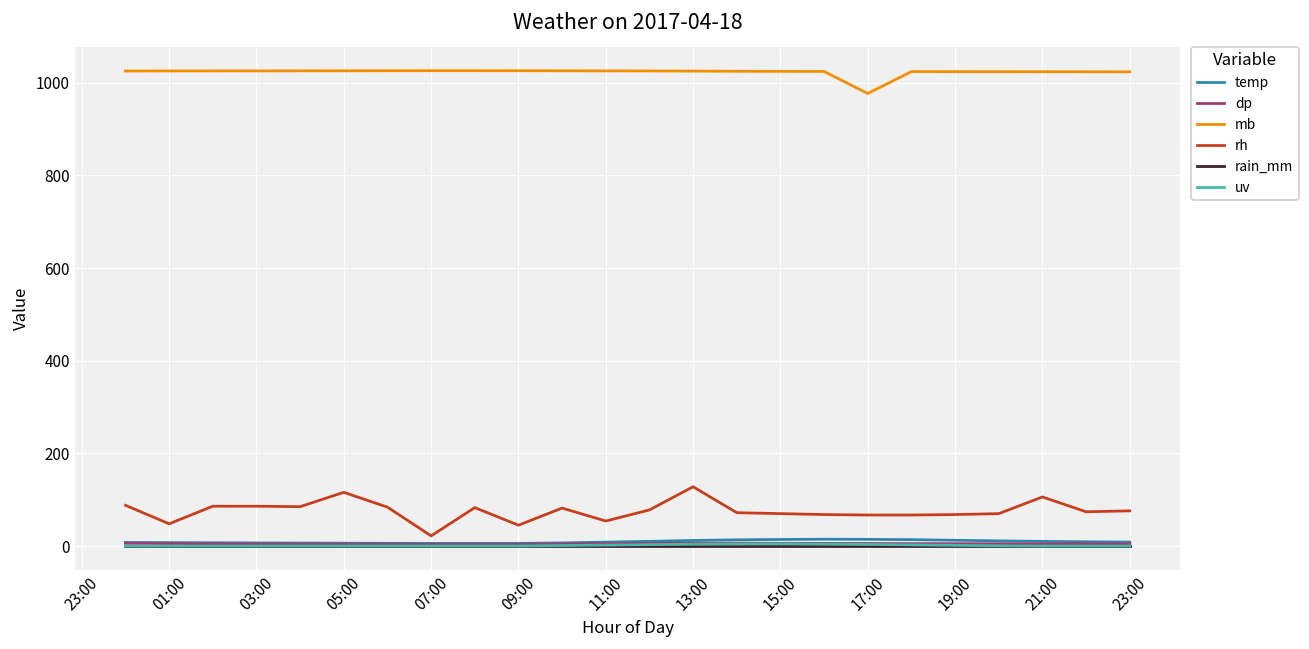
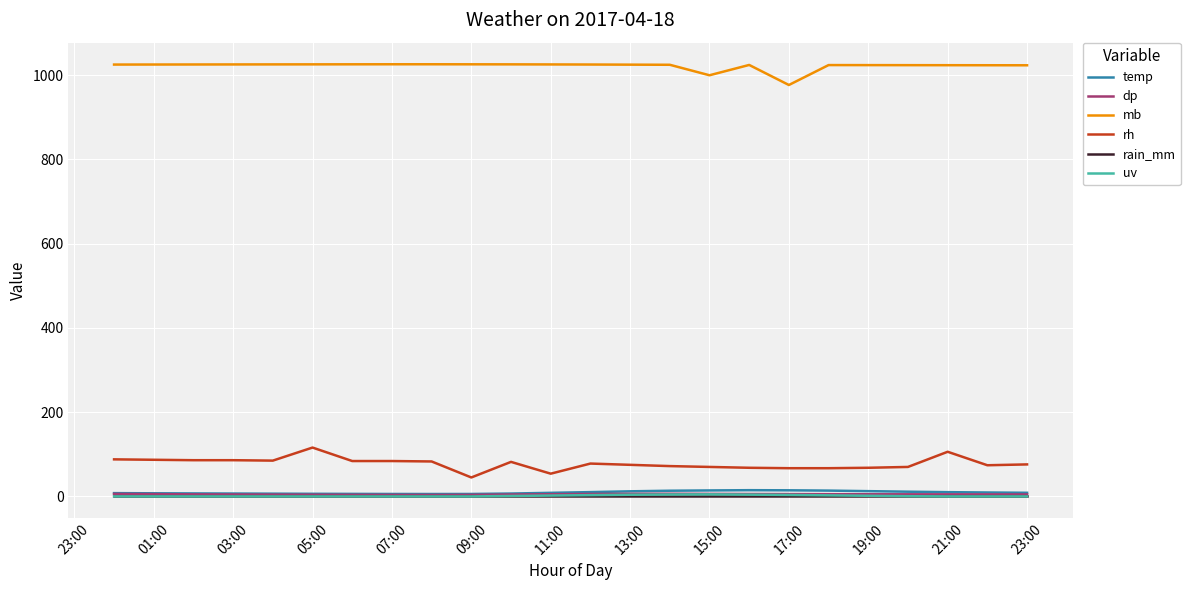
rh, 01:00: 50 -> 90
rh, 07:00: 20 -> 80
rh, 13:00: 130 -> 80
mb, 15:00: 1020 -> 1000
